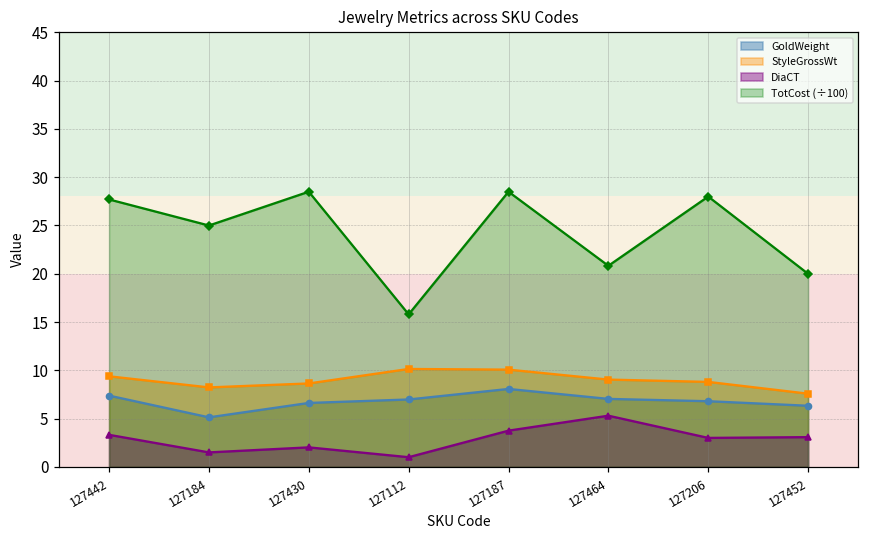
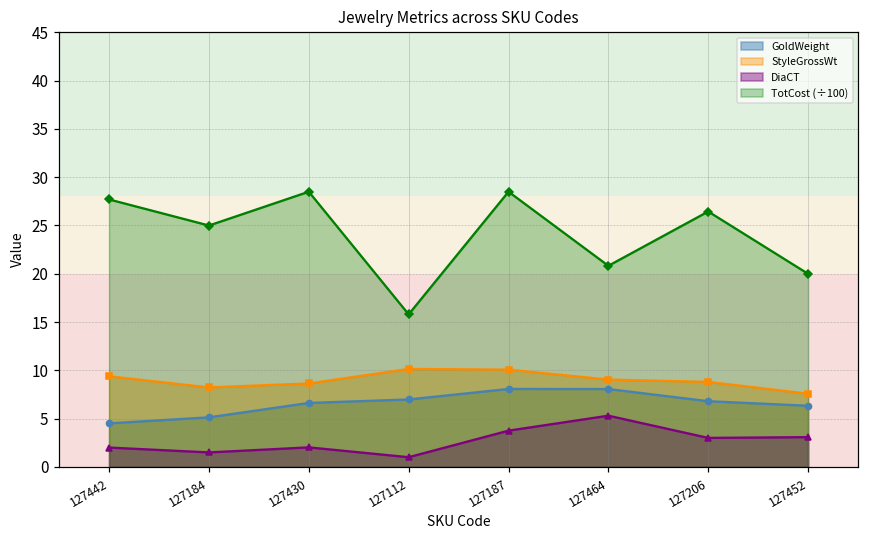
GoldWeight, 127442: 7 -> 5
DiaCT, 127442: 3 -> 2
GoldWeight, 127464: 7 -> 8
TotCost (÷100), 127206: 28 -> 26
